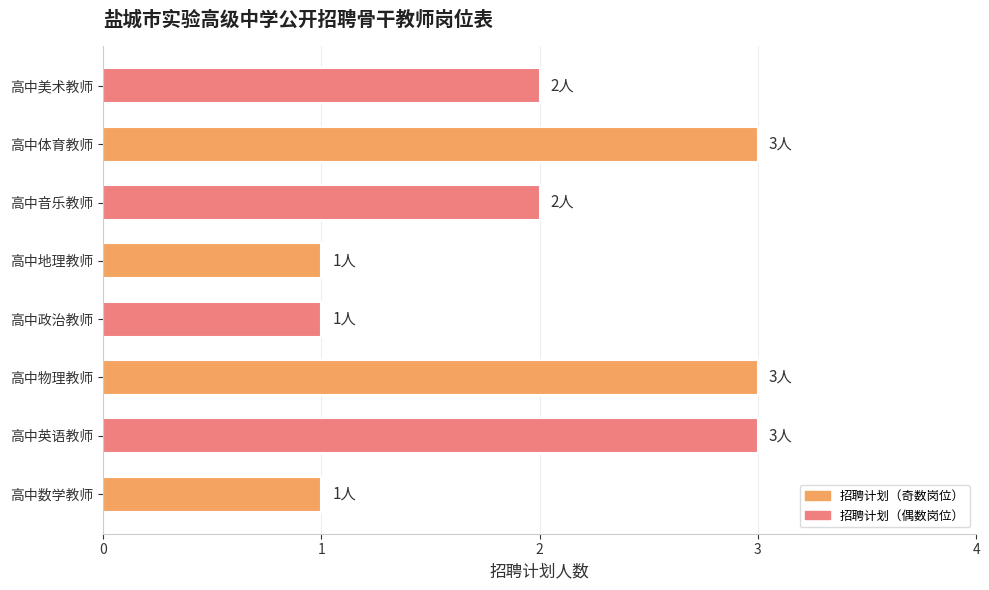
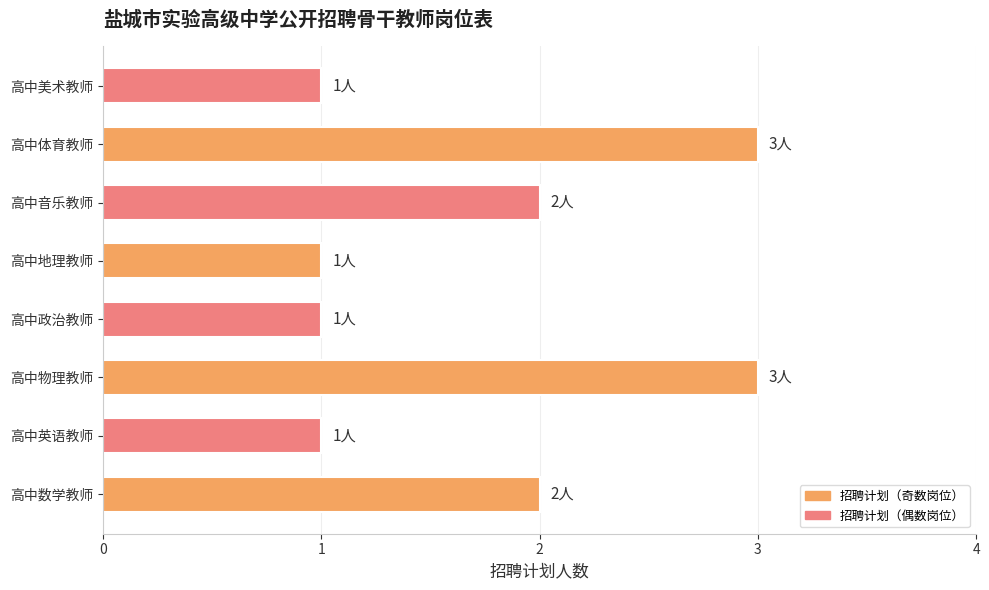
高中美术教师: 2人 -> 1人
高中英语教师: 3人 -> 1人
高中数学教师: 1人 -> 2人
